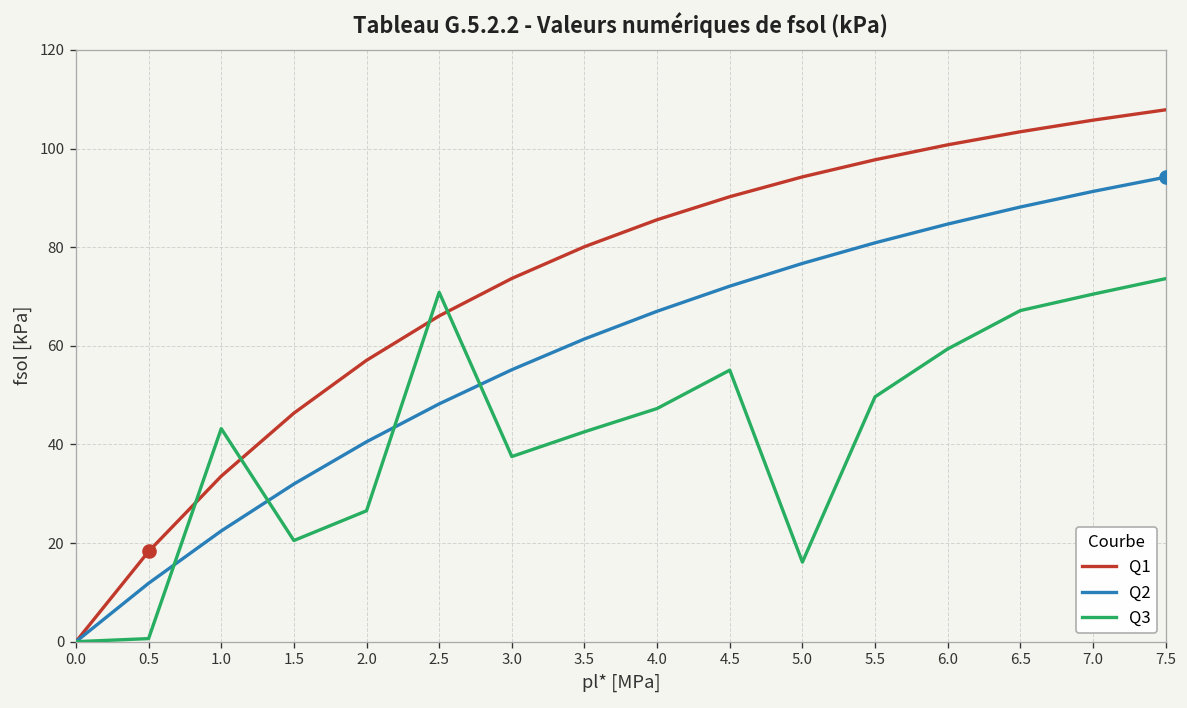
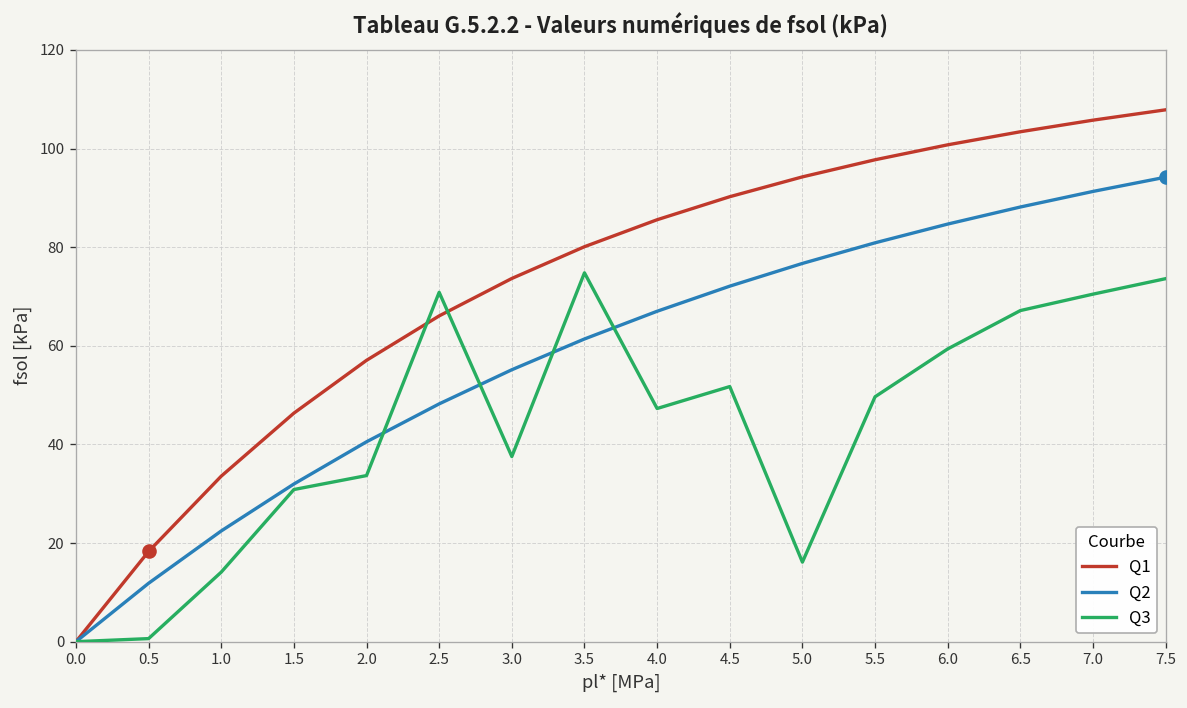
Q3, 1.0: 43 -> 14
Q3, 1.5: 21 -> 31
Q3, 2.0: 27 -> 34
Q3, 3.5: 43 -> 75
Q3, 4.5: 55 -> 52
